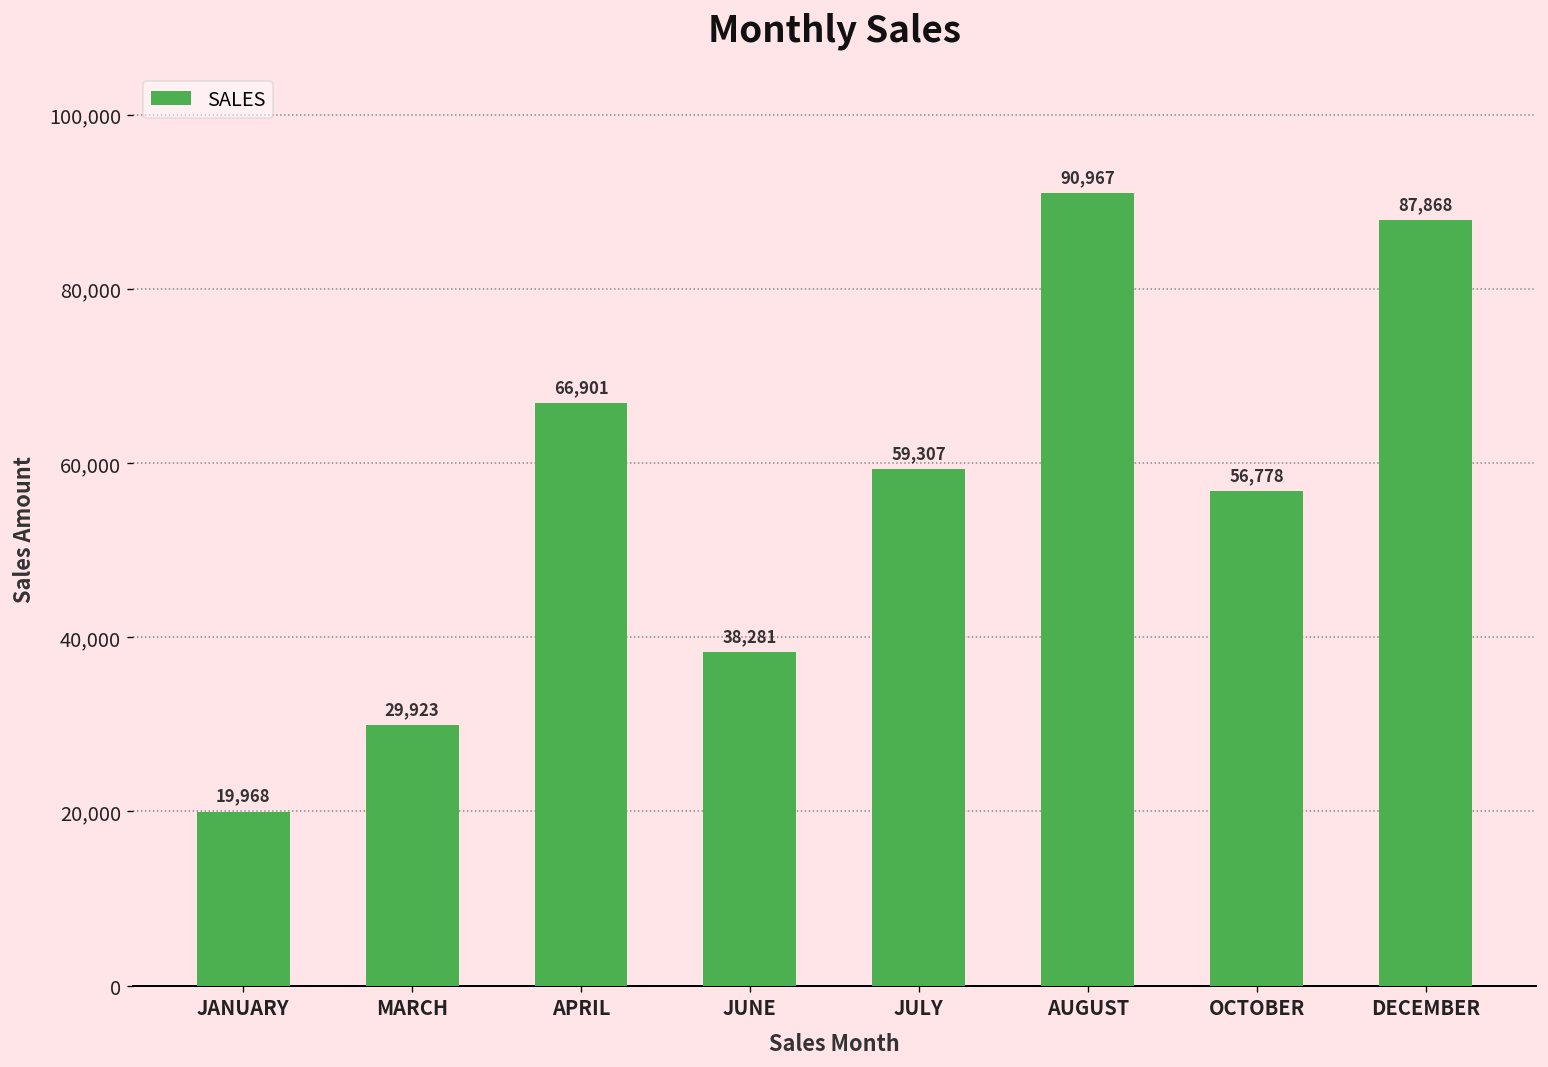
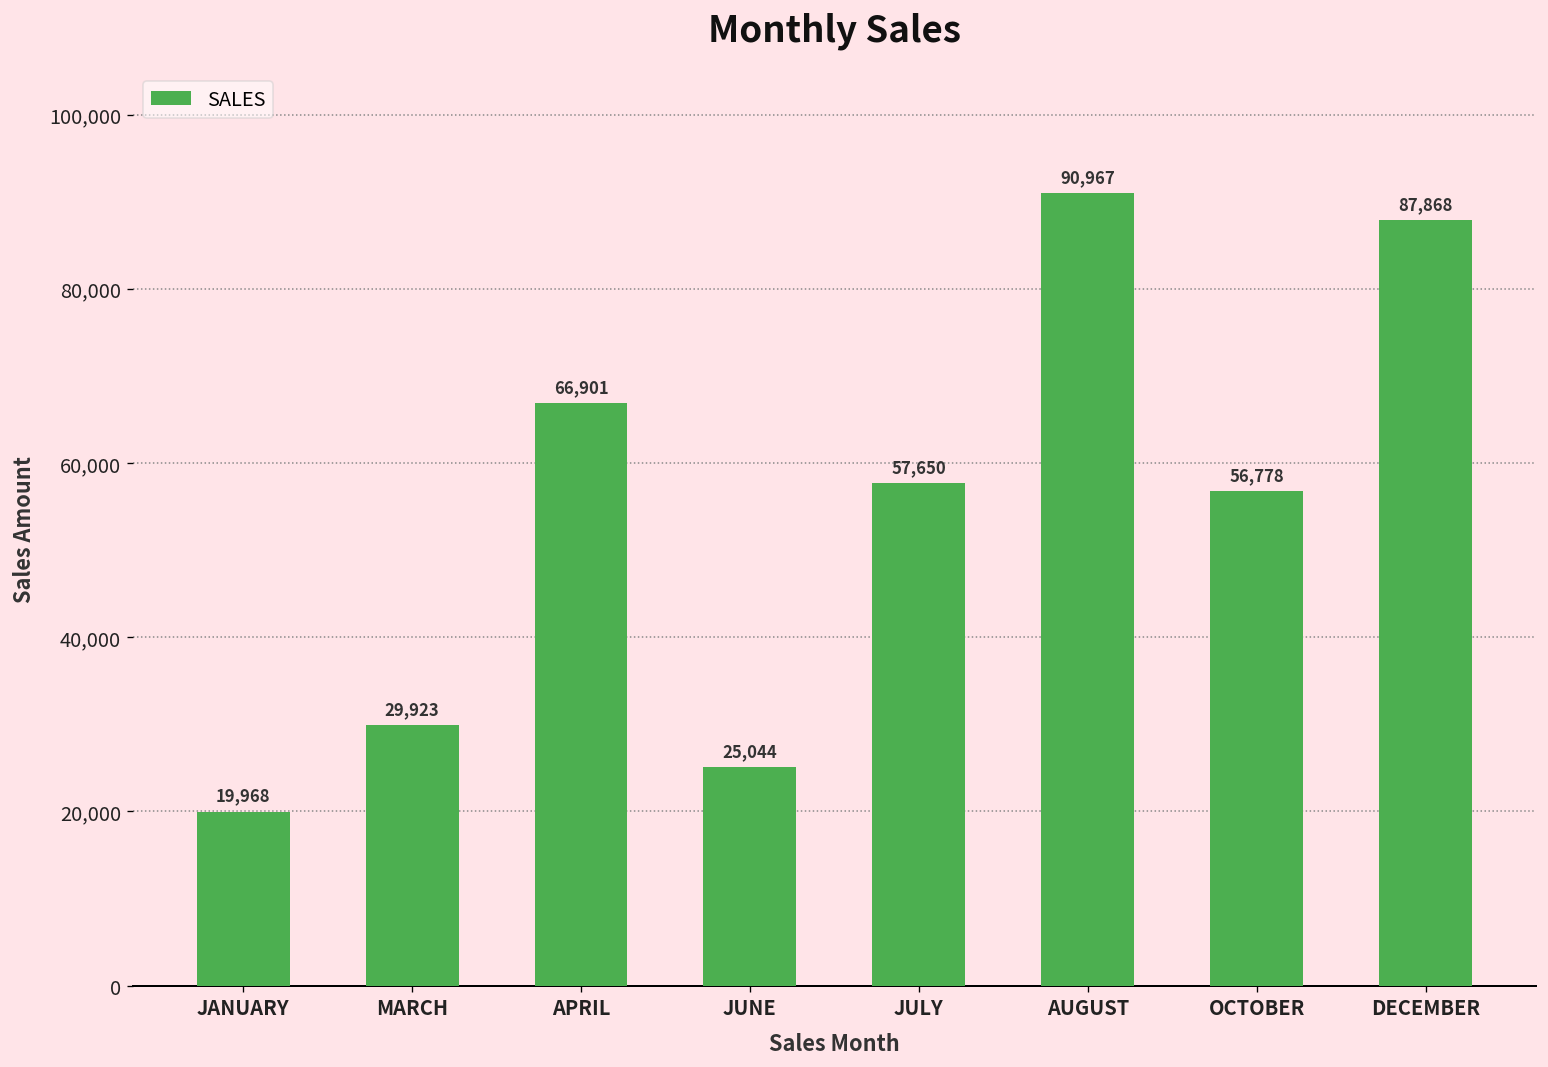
JUNE: 38,281 -> 25,044
JULY: 59,307 -> 57,650
